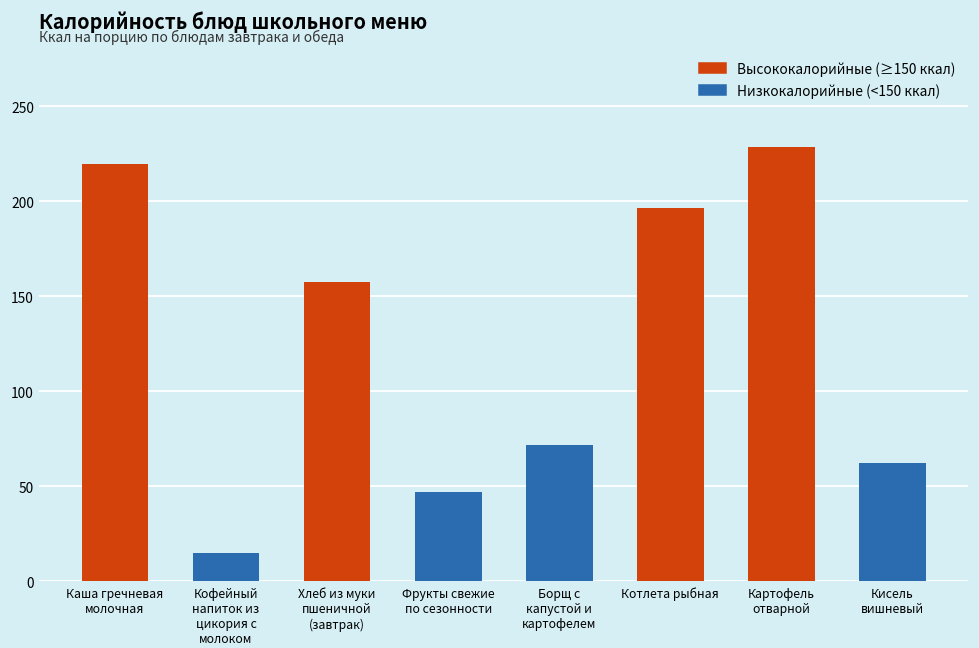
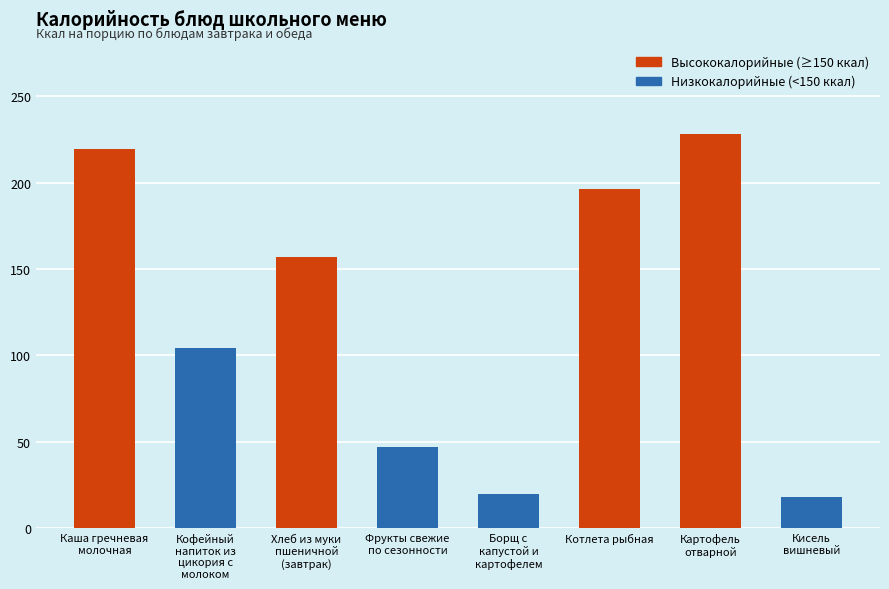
Кофейный напиток из цикория с молоком: 15 -> 105
Борщ с капустой и картофелем: 71 -> 20
Кисель вишневый: 62 -> 18
